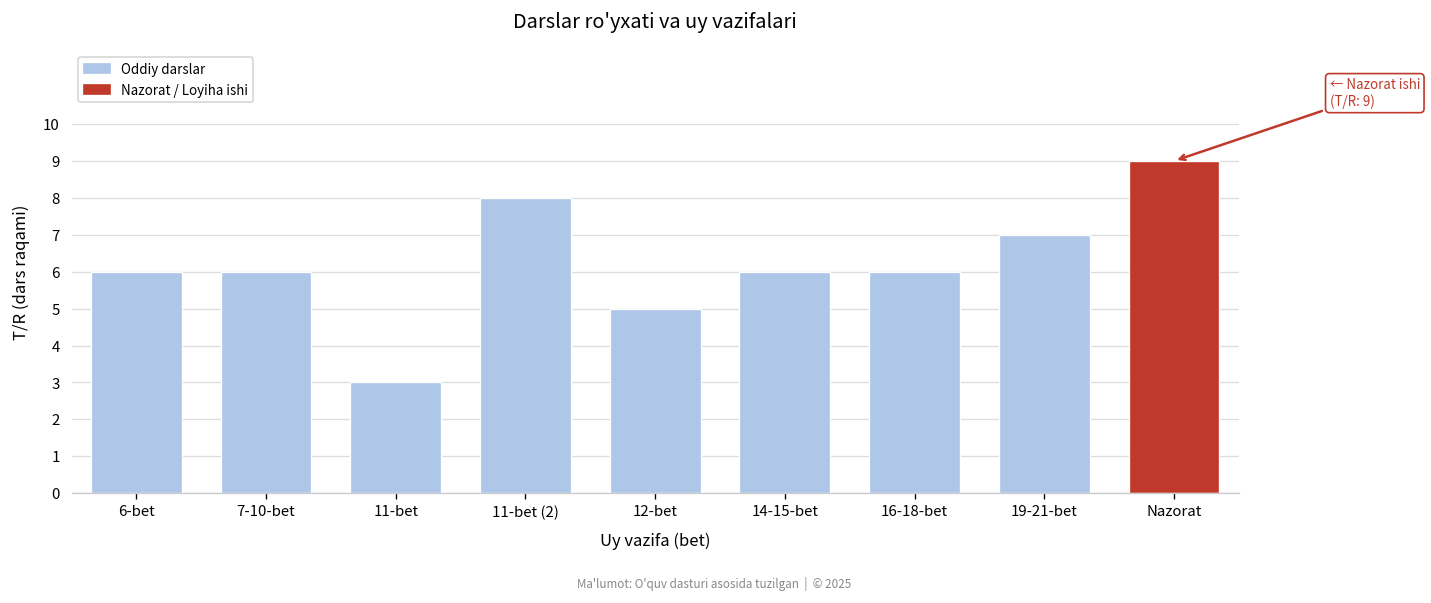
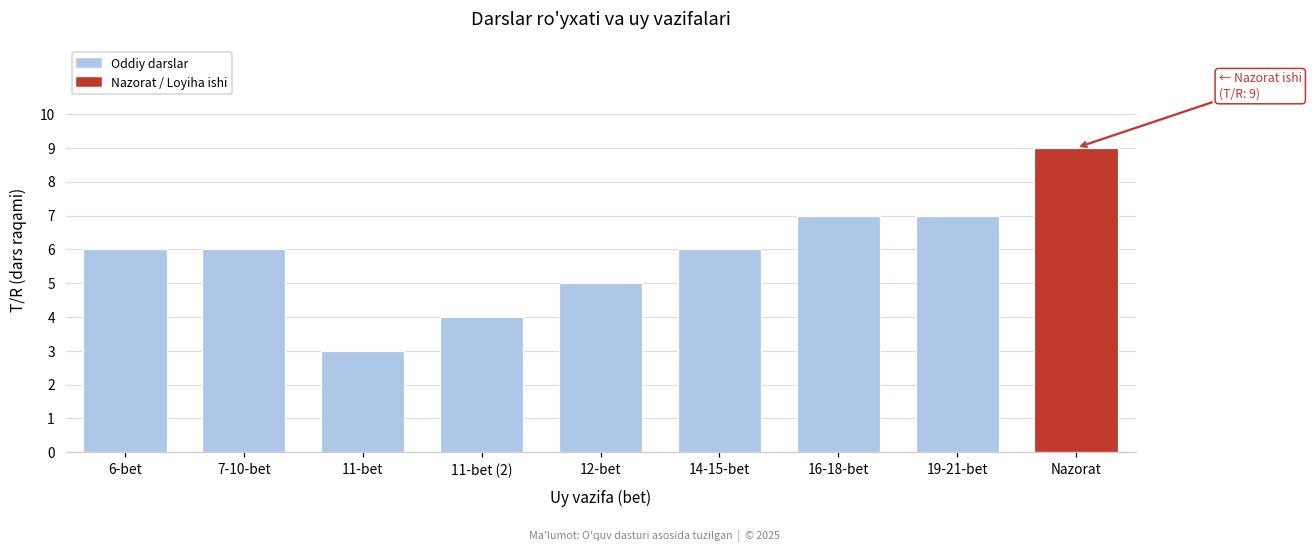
11-bet (2): 8 -> 4
16-18-bet: 6 -> 7
